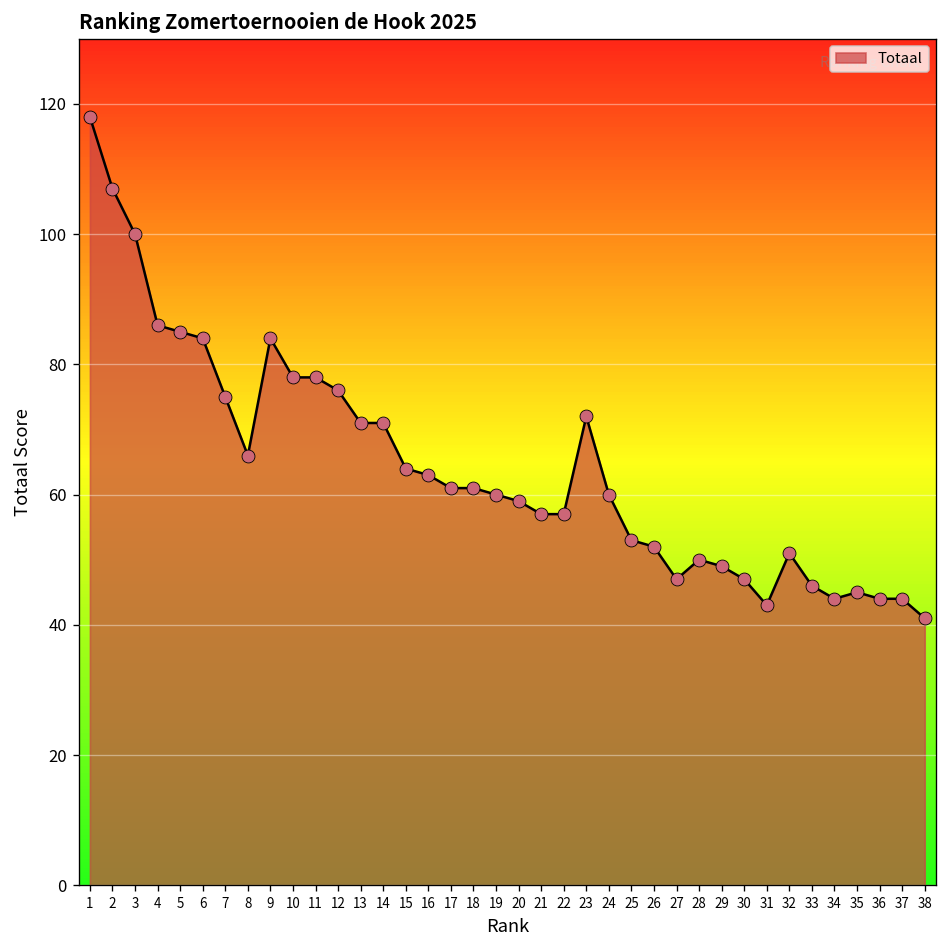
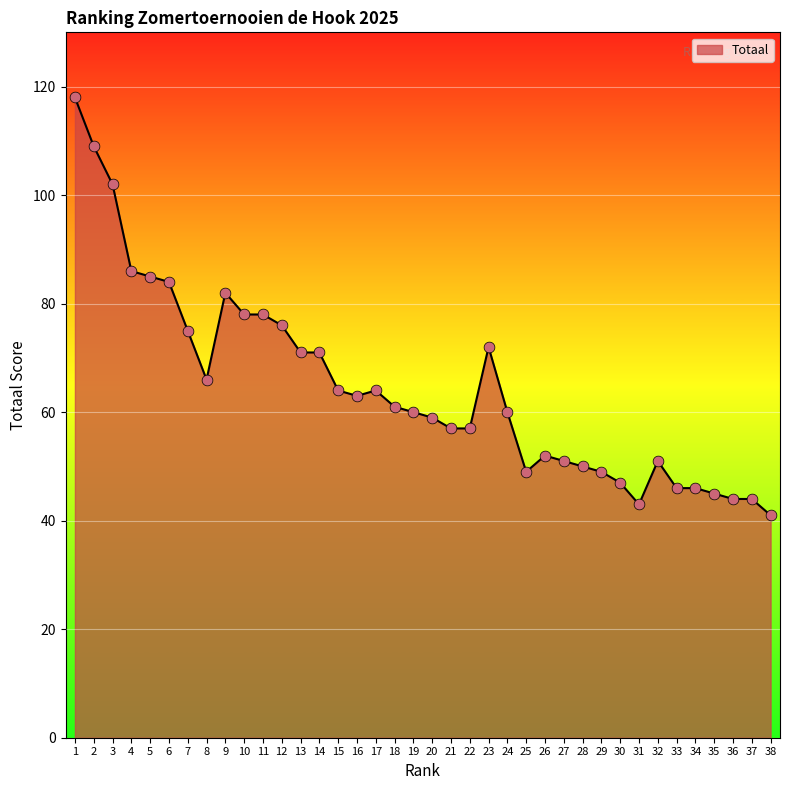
2: 107 -> 109
3: 100 -> 102
9: 84 -> 82
17: 61 -> 64
25: 53 -> 49
27: 47 -> 51
34: 44 -> 46
